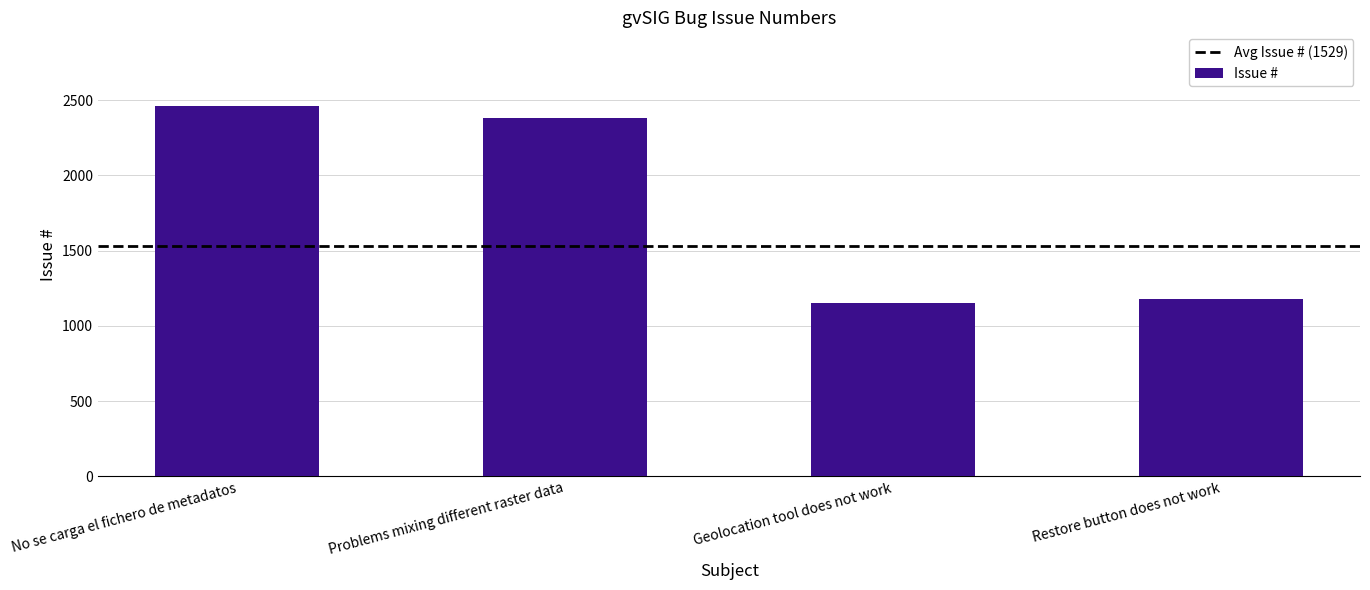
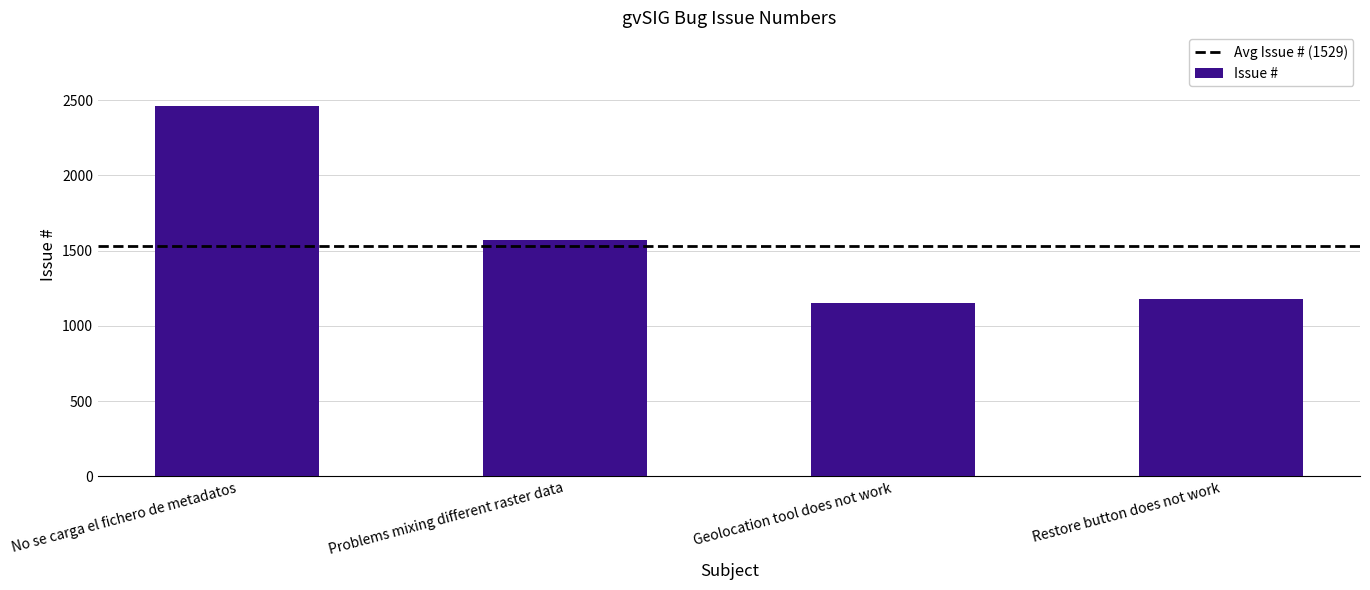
Problems mixing different raster data: 2380 -> 1570
